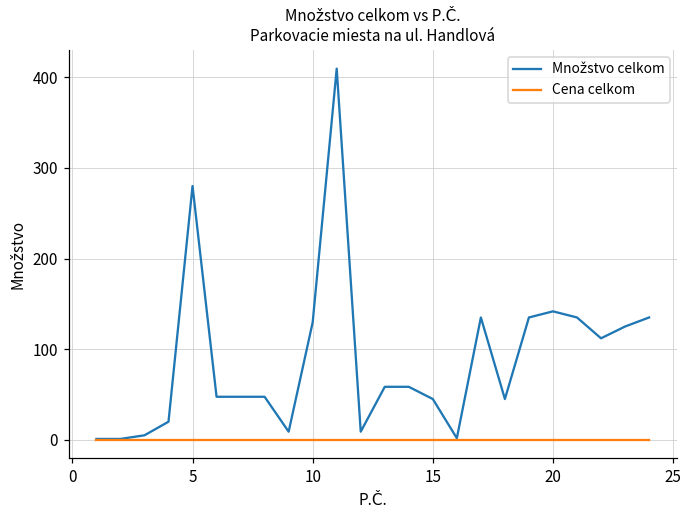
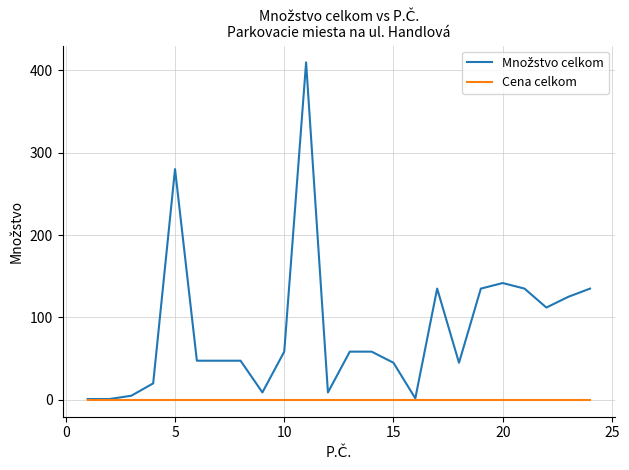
Množstvo celkom, 10: 130 -> 60
